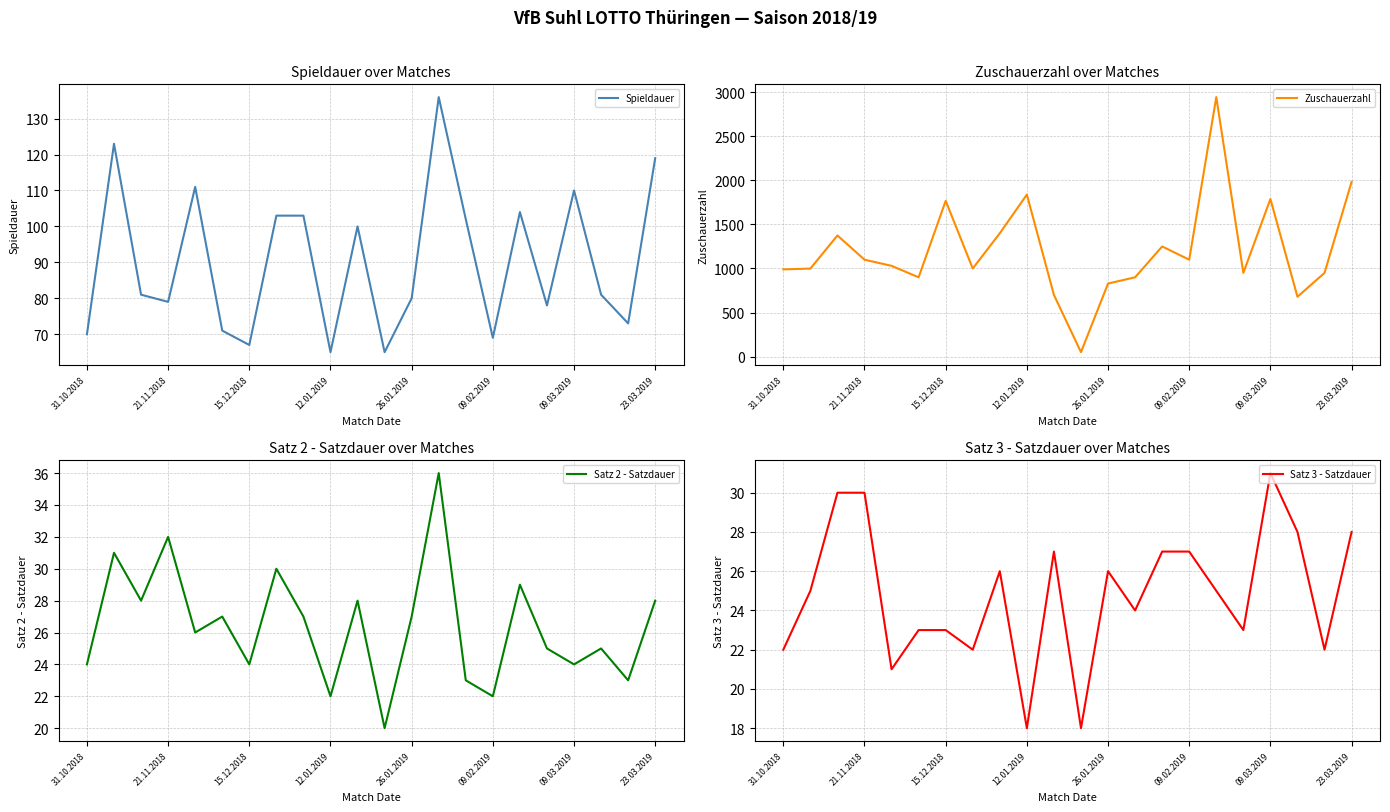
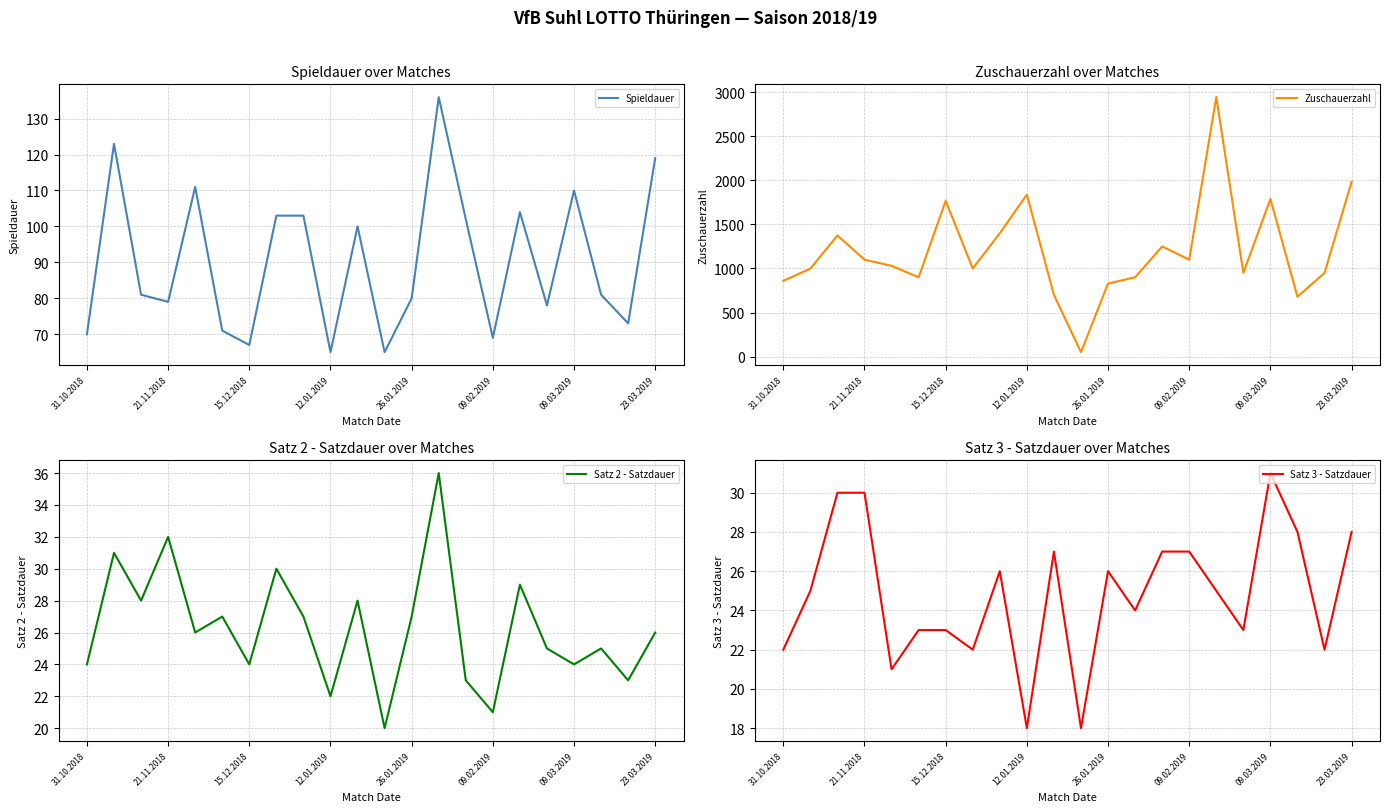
Zuschauerzahl over Matches, 31.10.2018: 1000 -> 900
Satz 2 - Satzdauer over Matches, 09.02.2019: 22 -> 21
Satz 2 - Satzdauer over Matches, 23.03.2019: 28 -> 26
